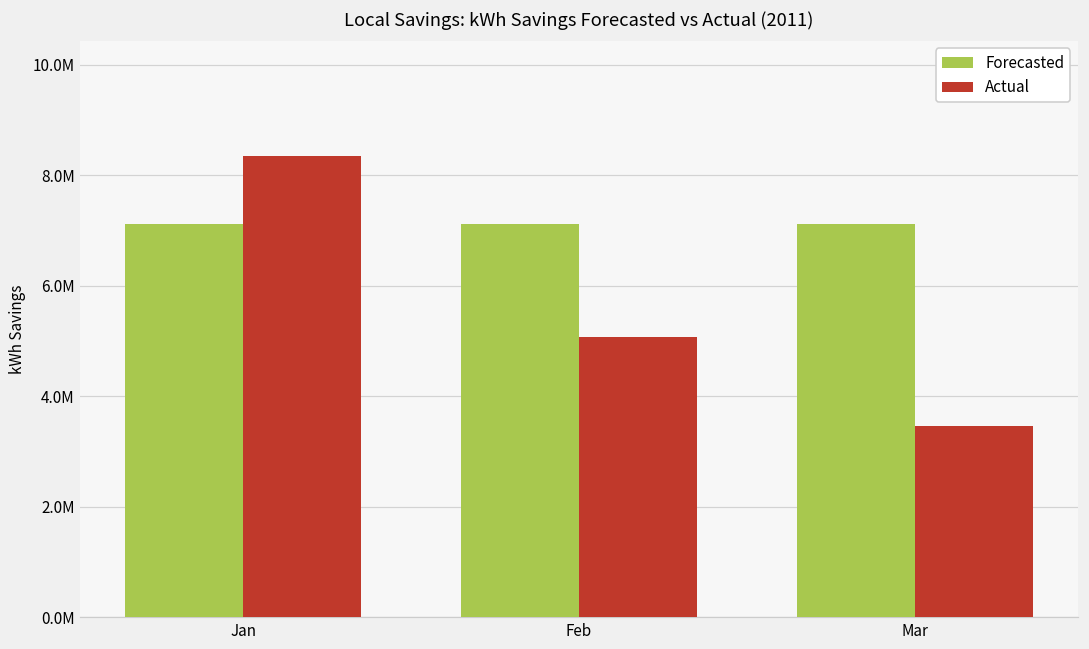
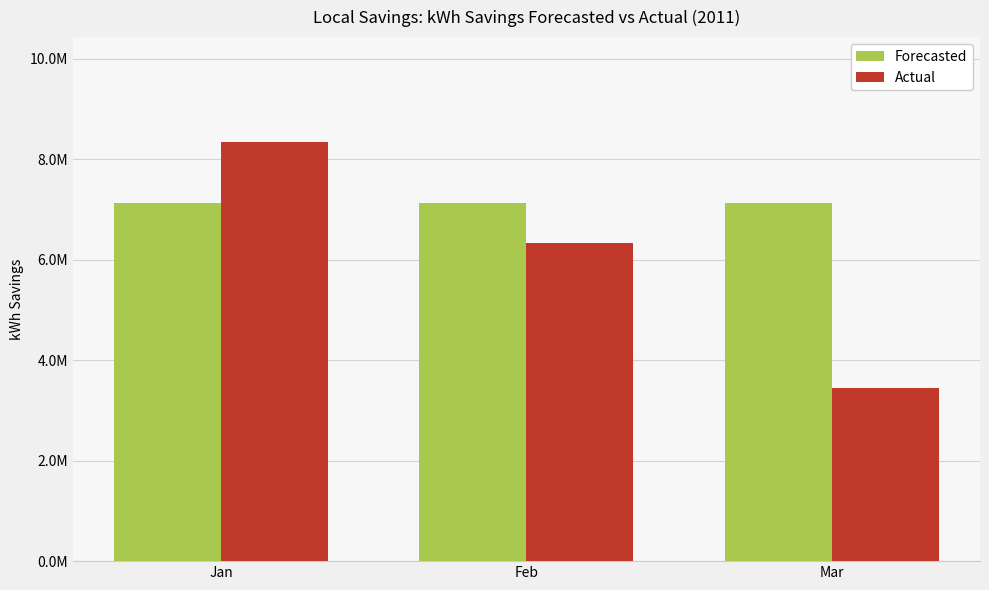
Actual, Feb: 5100000 -> 6300000
